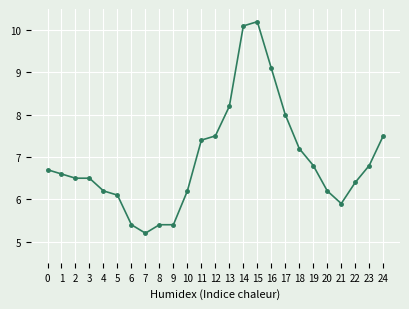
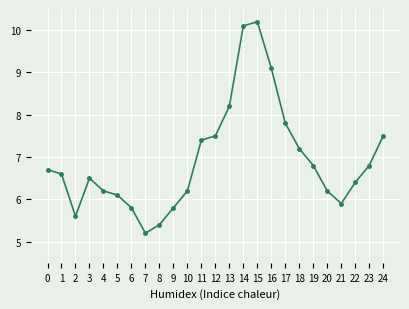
2: 6.5 -> 5.6
6: 5.4 -> 5.8
9: 5.4 -> 5.8
17: 8.0 -> 7.8
